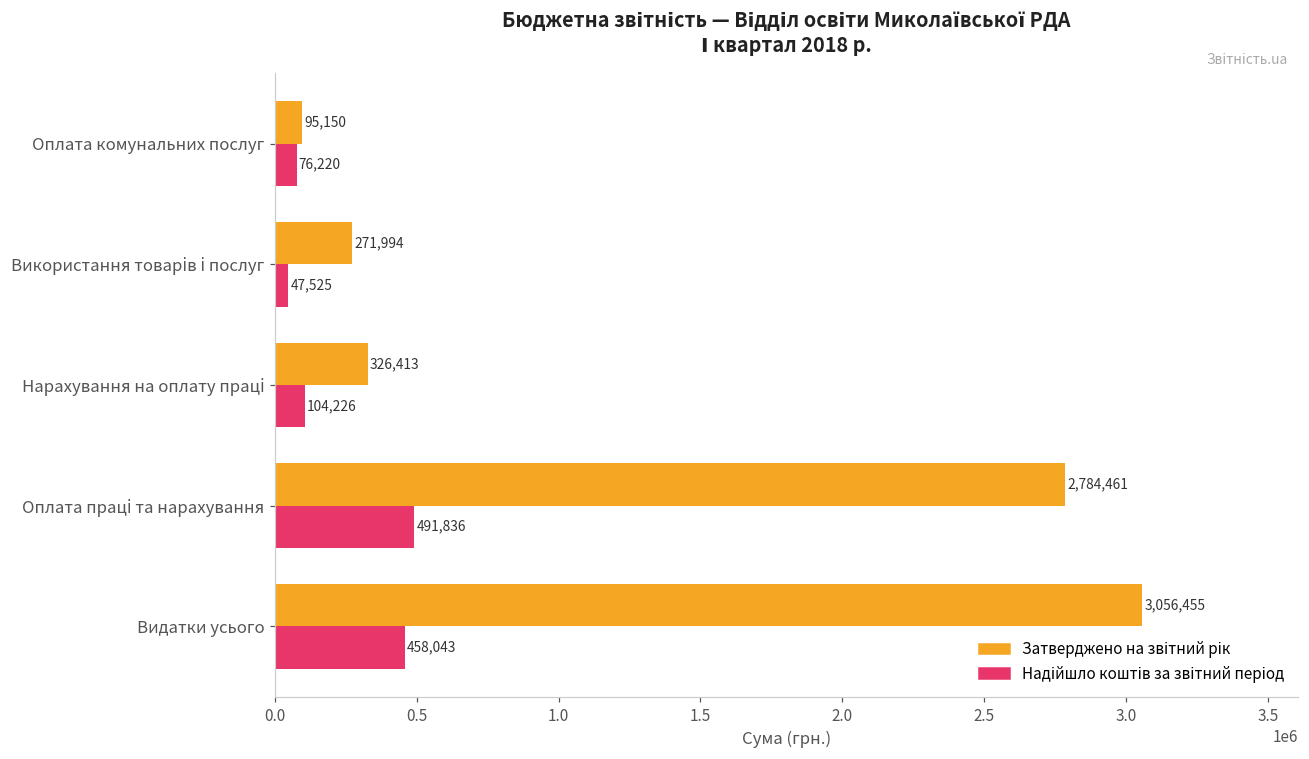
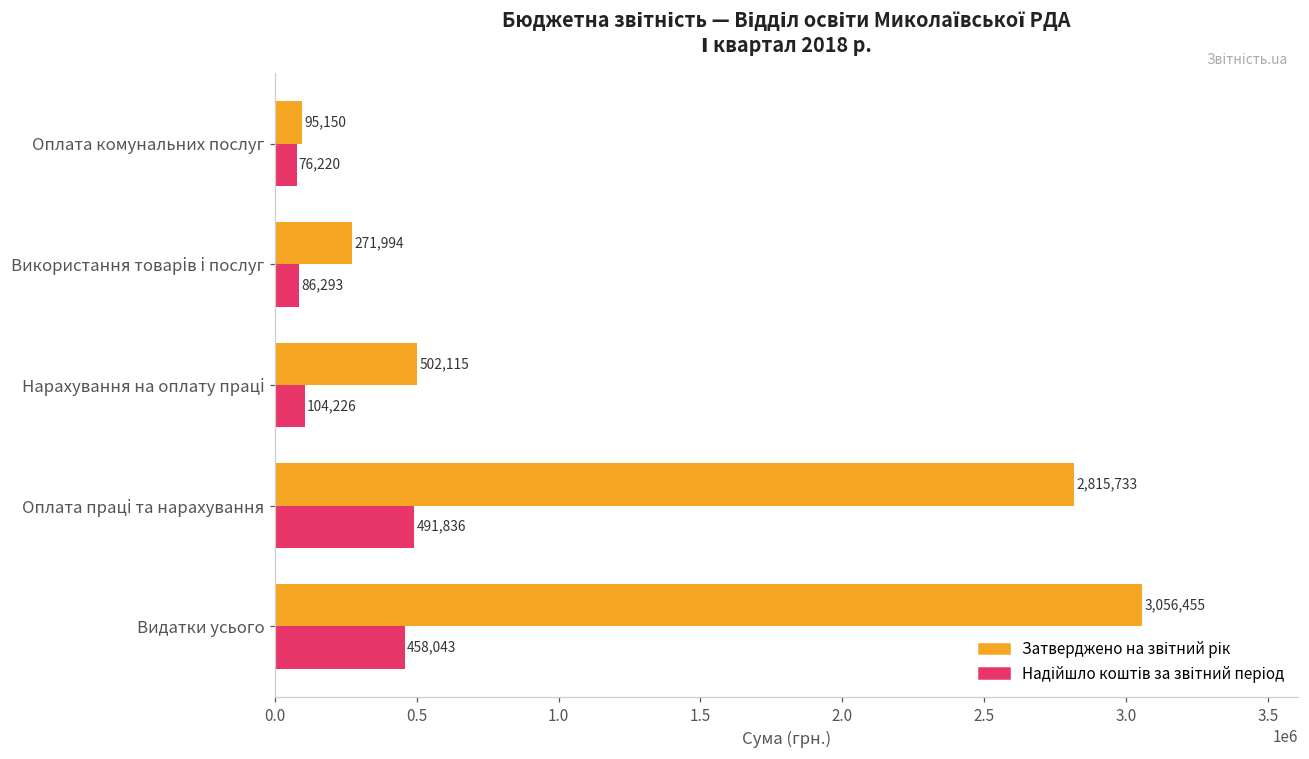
Надійшло коштів за звітний період, Використання товарів і послуг: 47,525 -> 86,293
Затверджено на звітний рік, Нарахування на оплату праці: 326,413 -> 502,115
Затверджено на звітний рік, Оплата праці та нарахування: 2,784,461 -> 2,815,733
